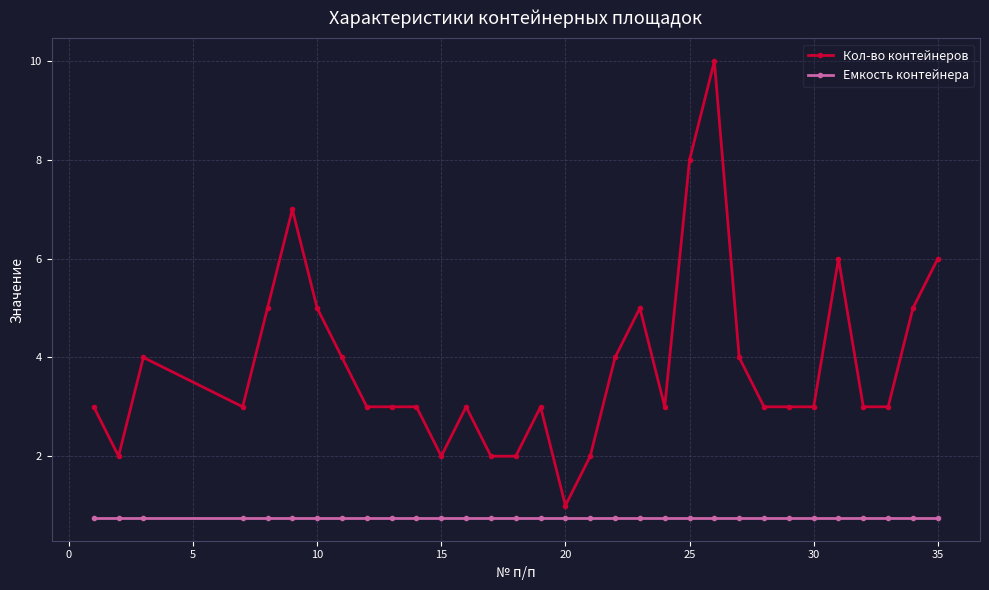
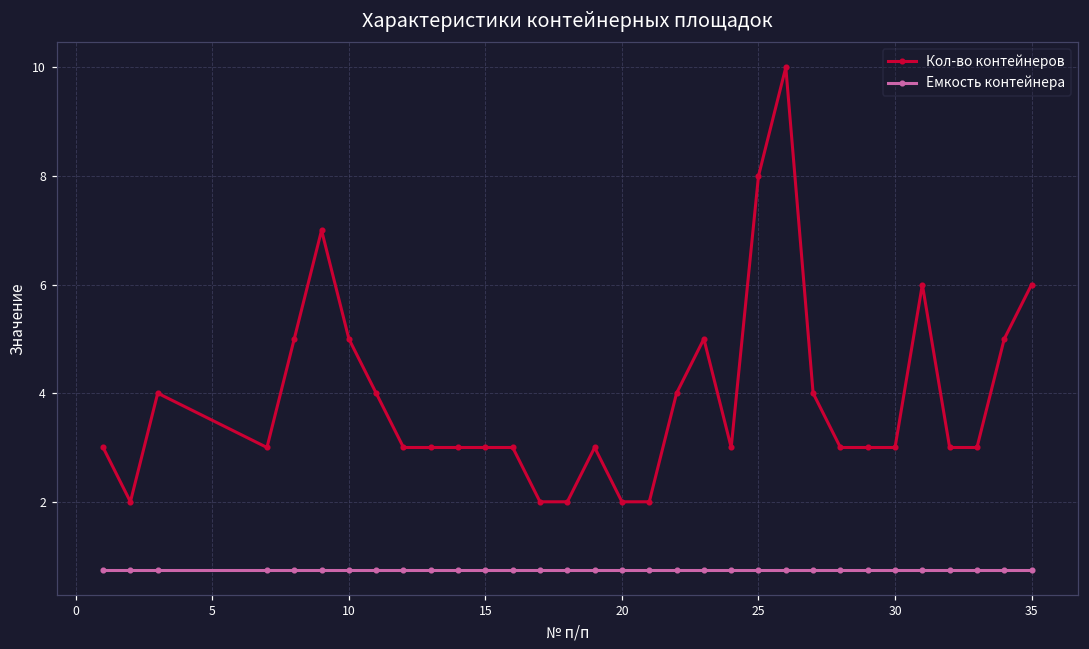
Кол-во контейнеров, 15: 2 -> 3
Кол-во контейнеров, 20: 1 -> 2
